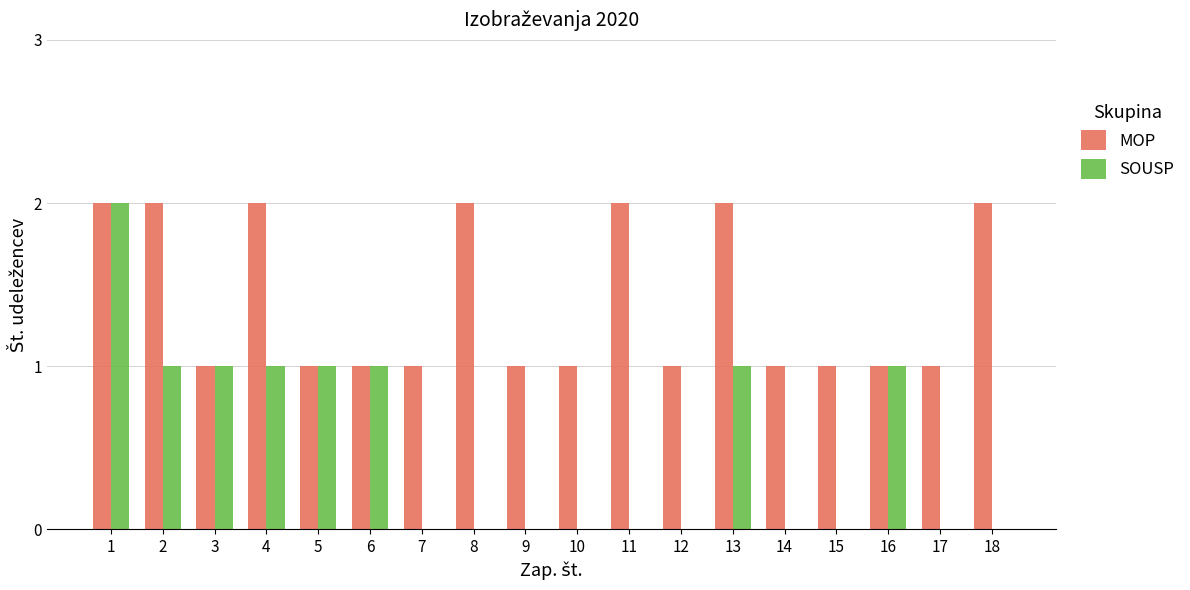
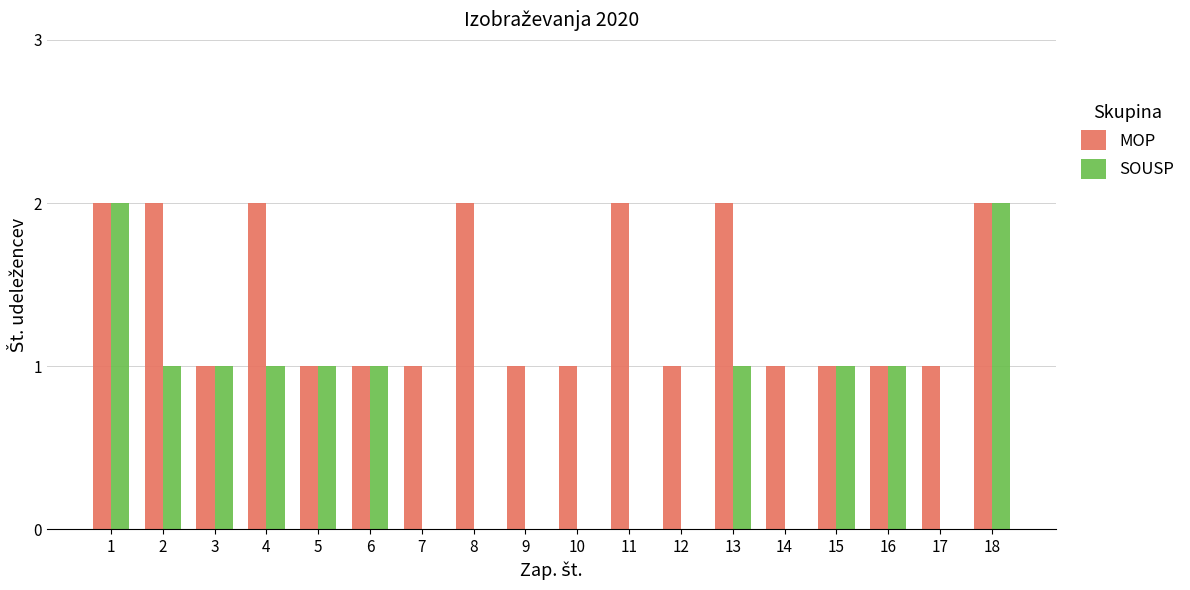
SOUSP, 15: 0 -> 1
SOUSP, 18: 0 -> 2
